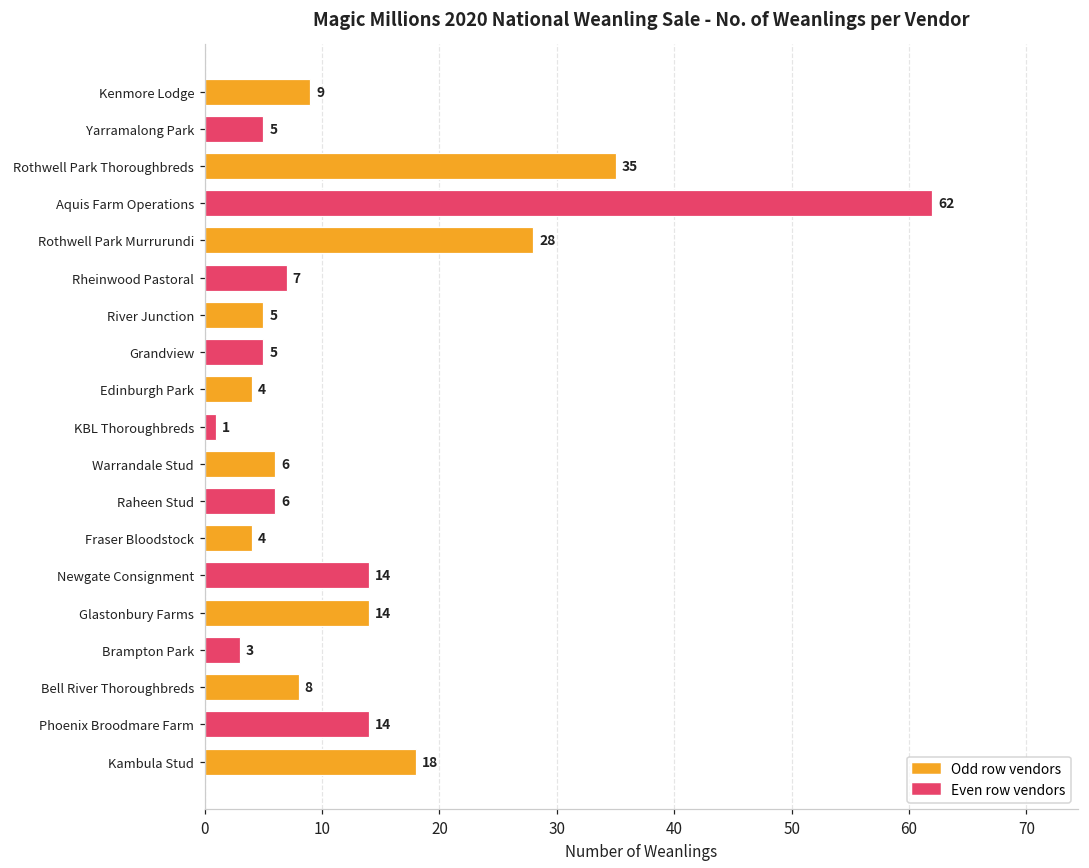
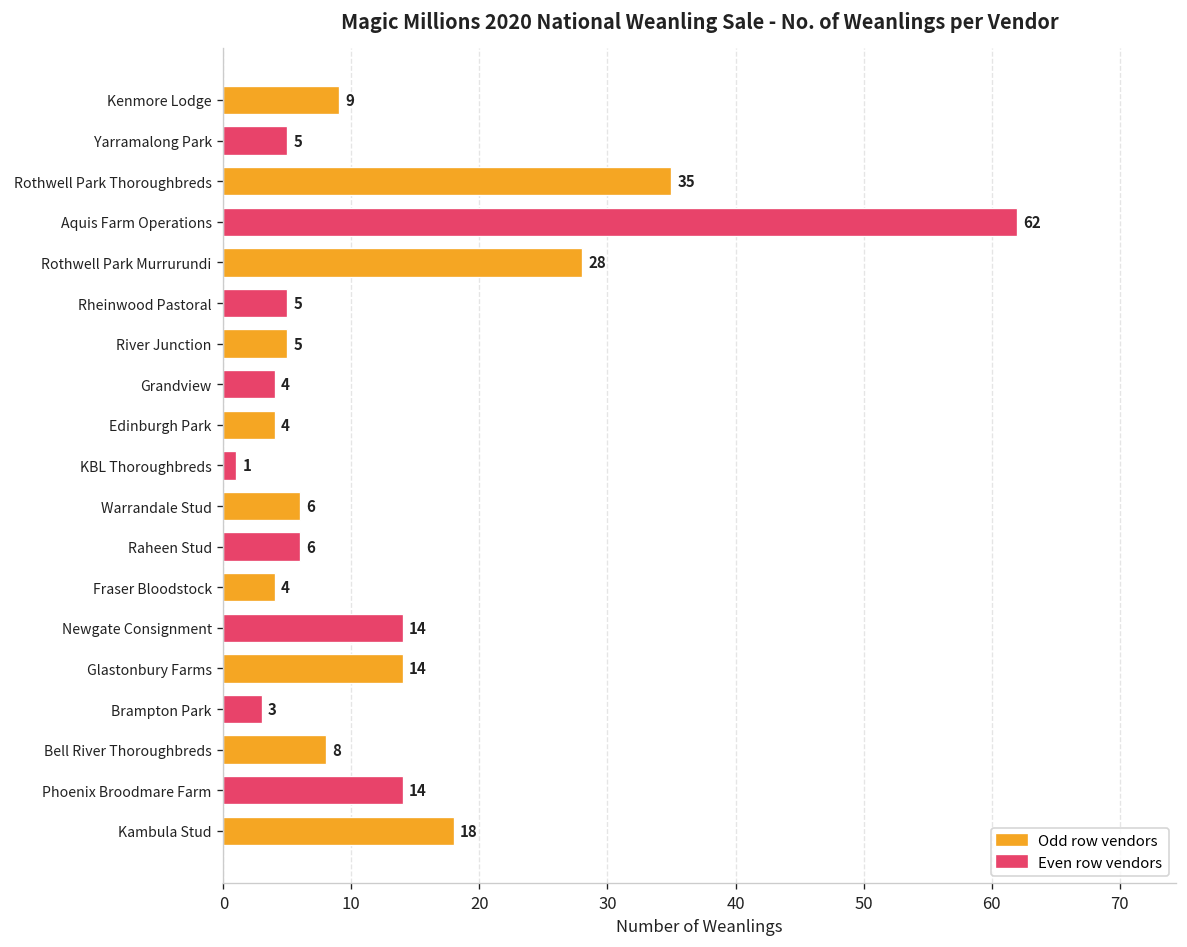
Rheinwood Pastoral: 7 -> 5
Grandview: 5 -> 4
